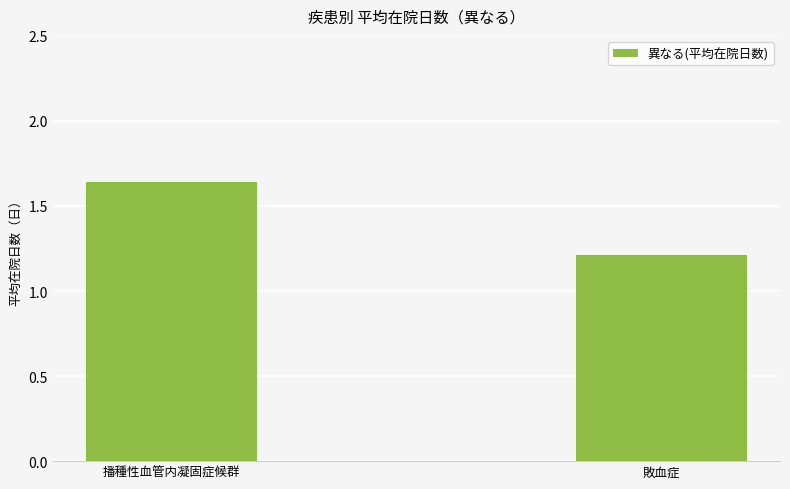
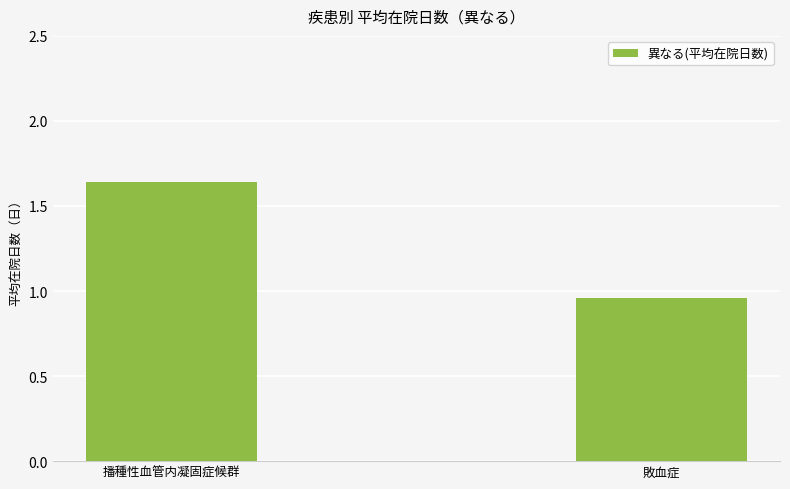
敗血症: 1.21 -> 0.96
